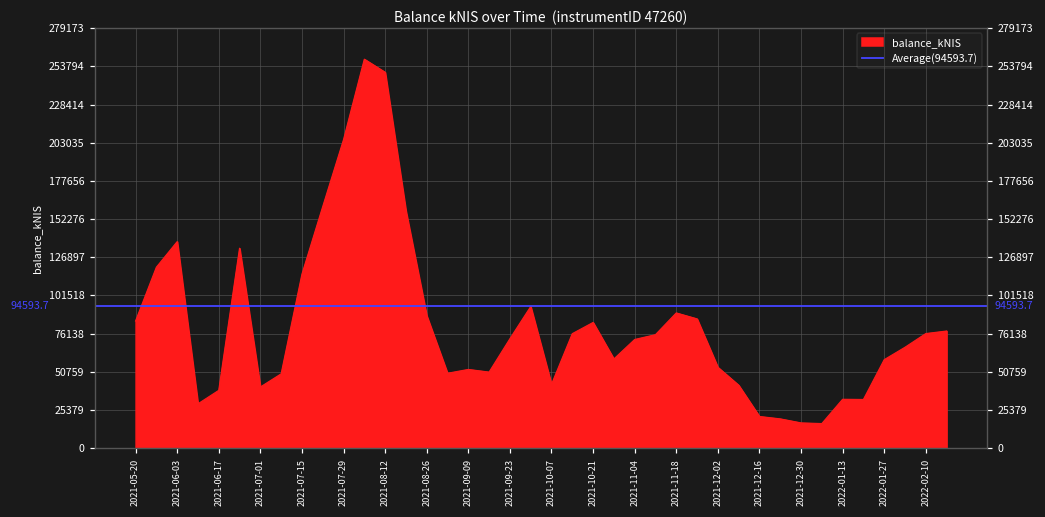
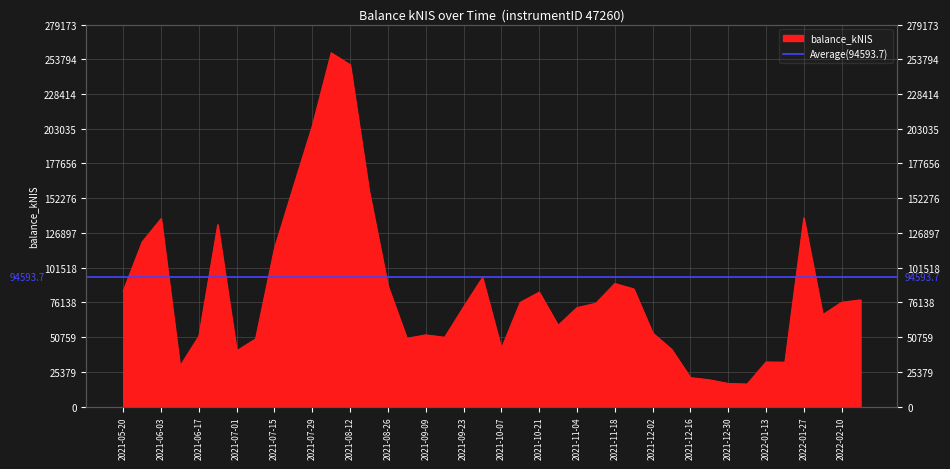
2021-06-17: 38000 -> 51000
2022-01-27: 59000 -> 138000
